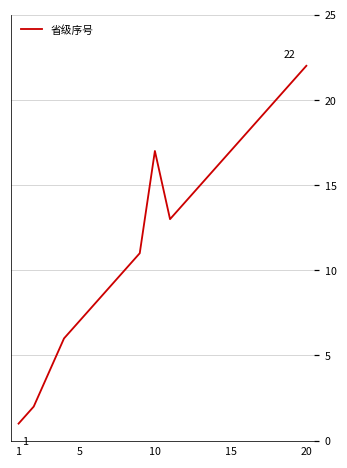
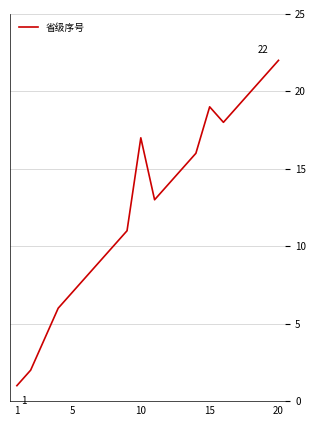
15: 17 -> 19
